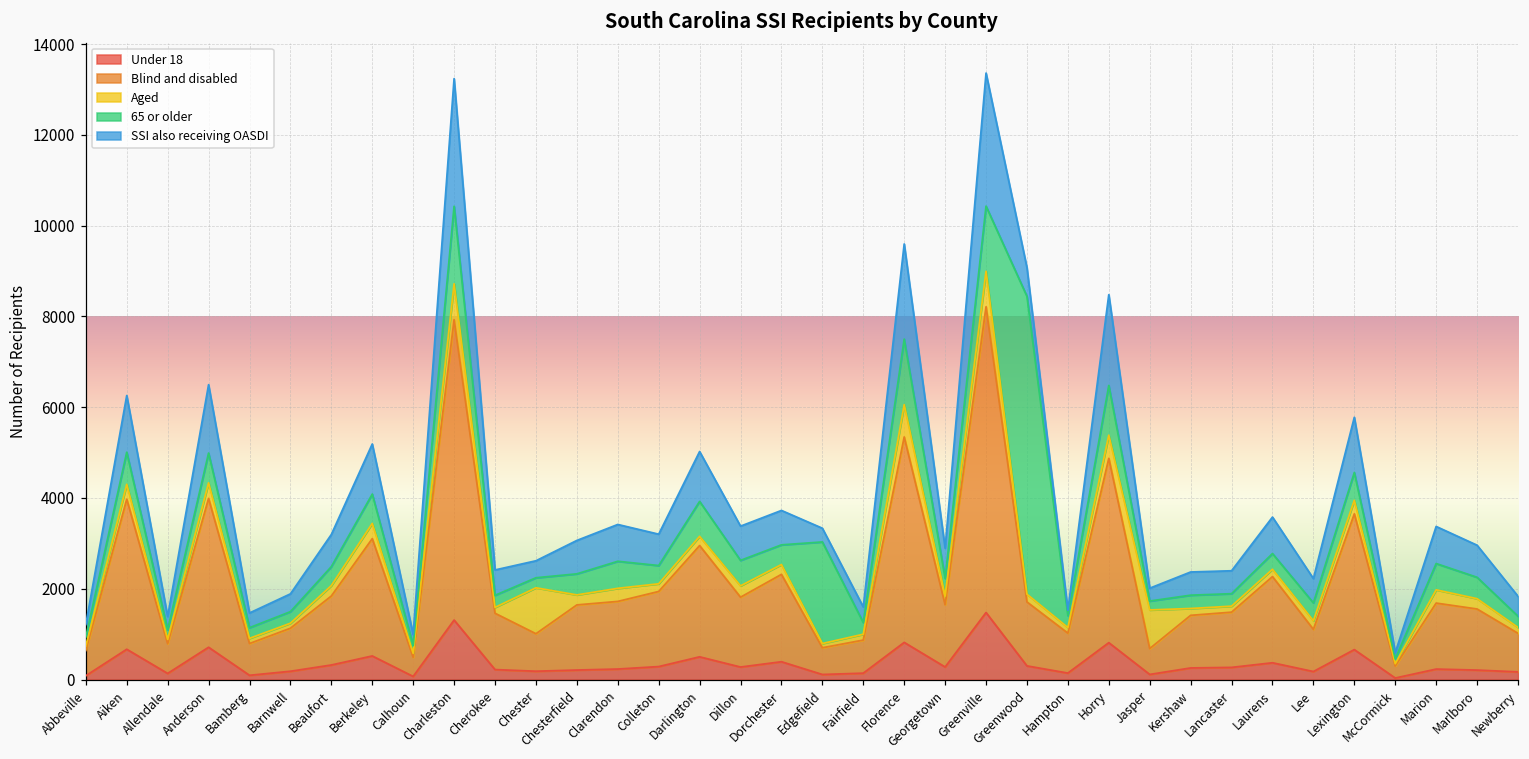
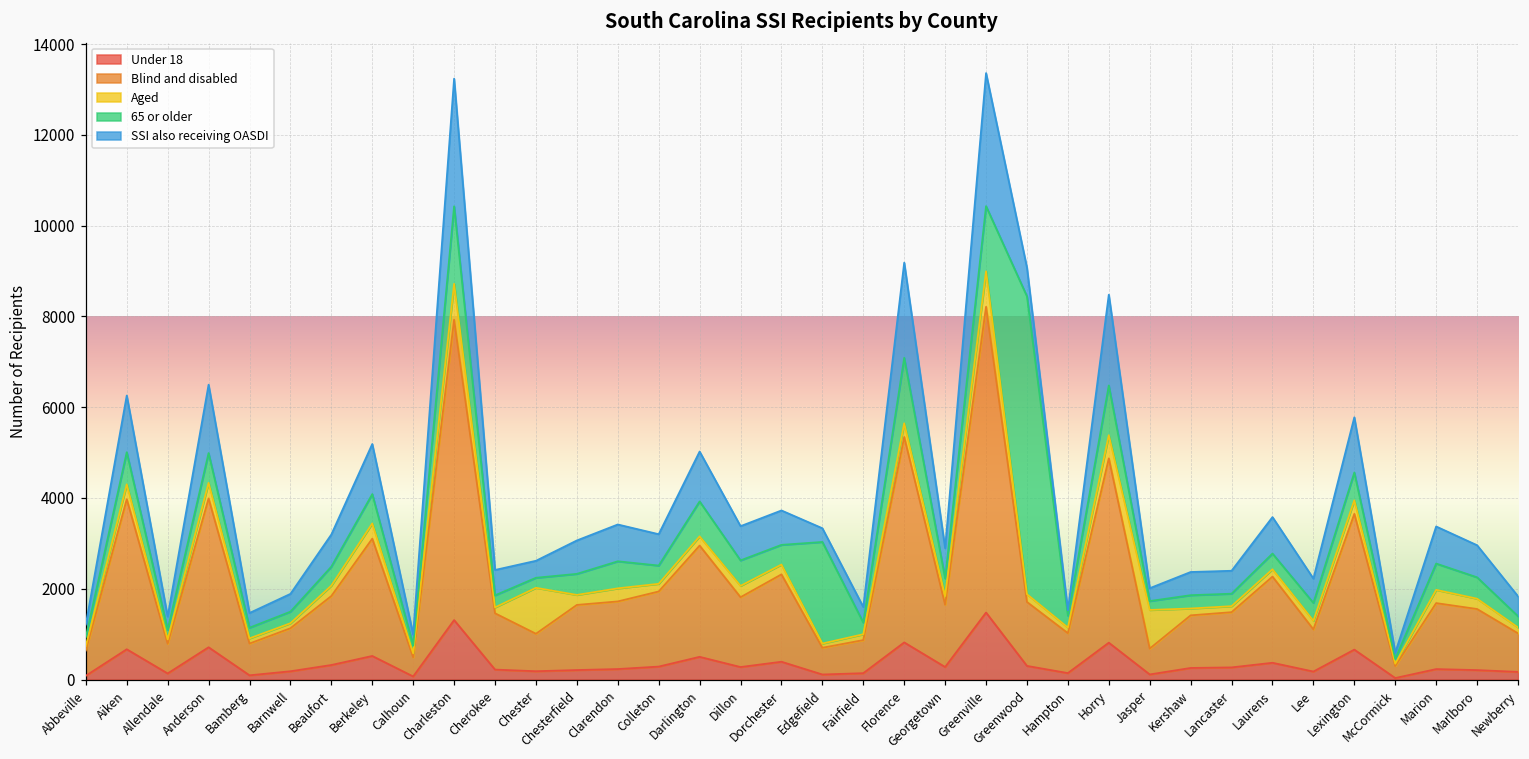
Aged, Florence: 700 -> 300
